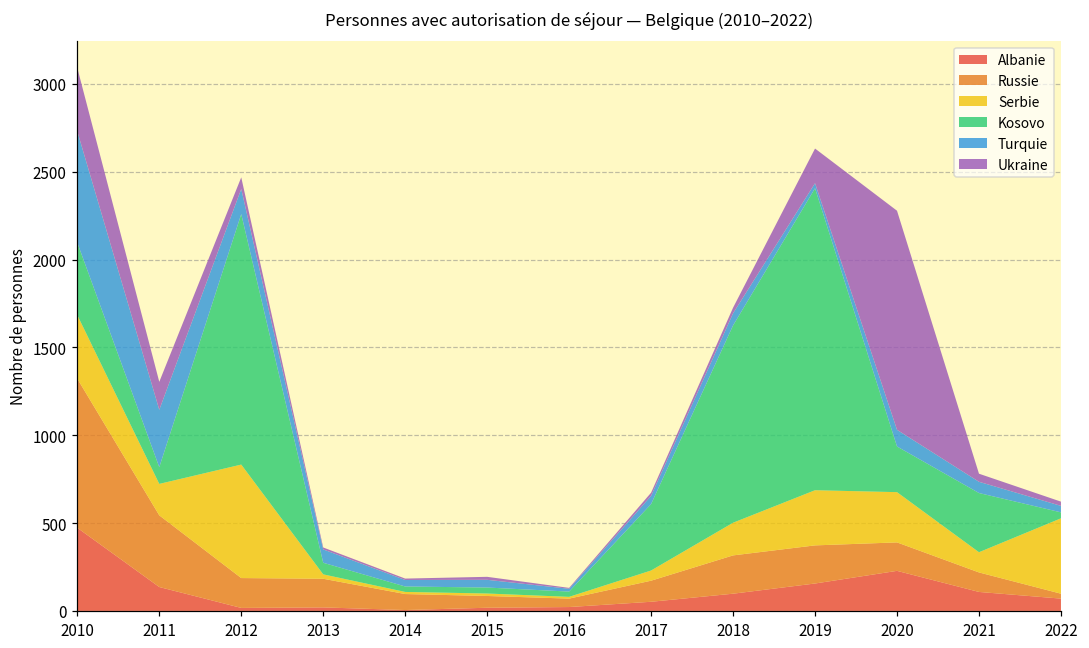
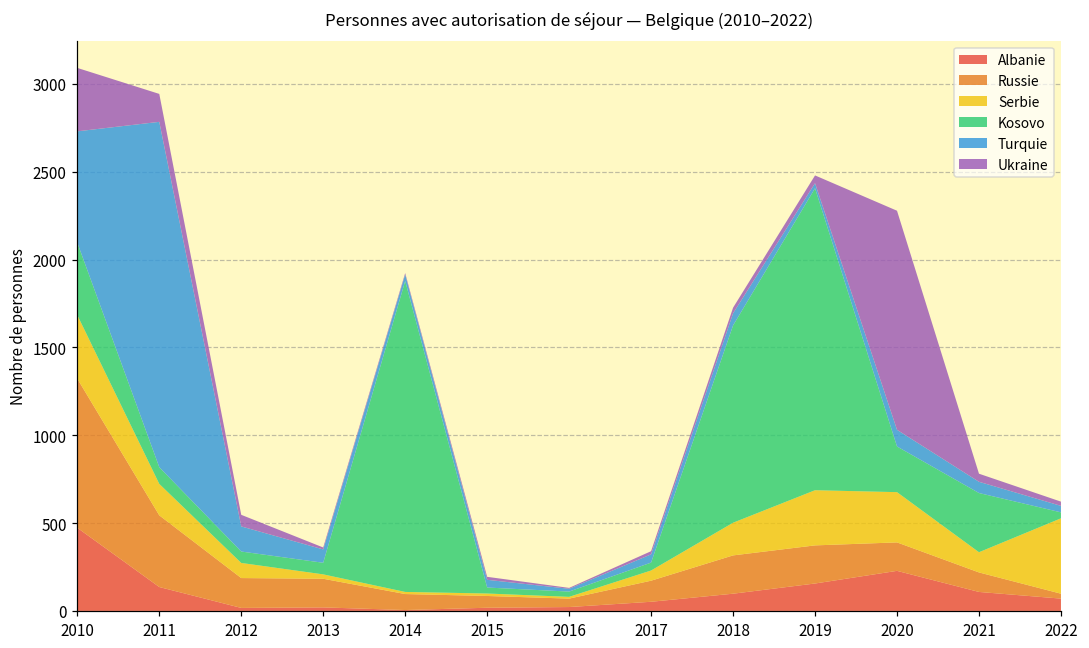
Turquie, 2011: 330 -> 1970
Serbie, 2012: 650 -> 90
Kosovo, 2012: 1430 -> 70
Kosovo, 2014: 30 -> 1770
Kosovo, 2017: 380 -> 50
Ukraine, 2019: 200 -> 40
